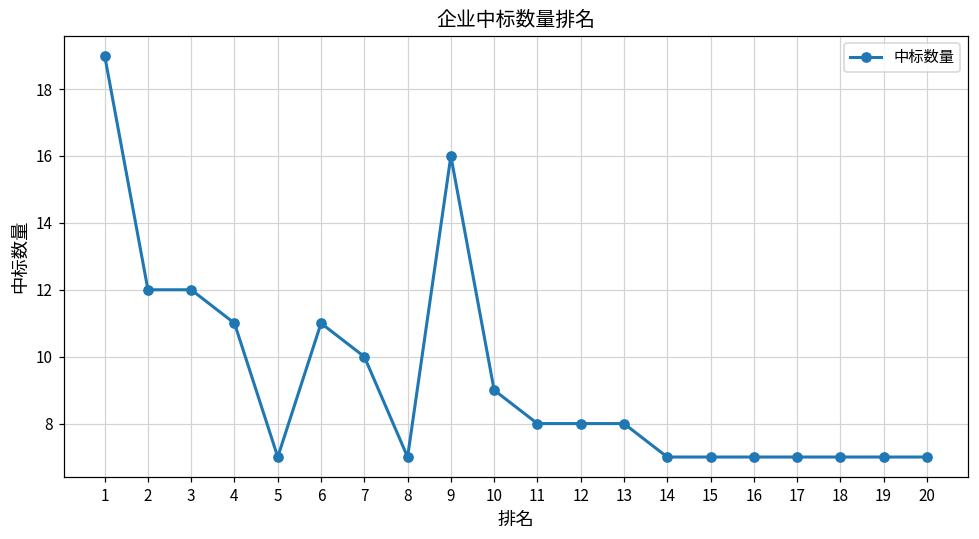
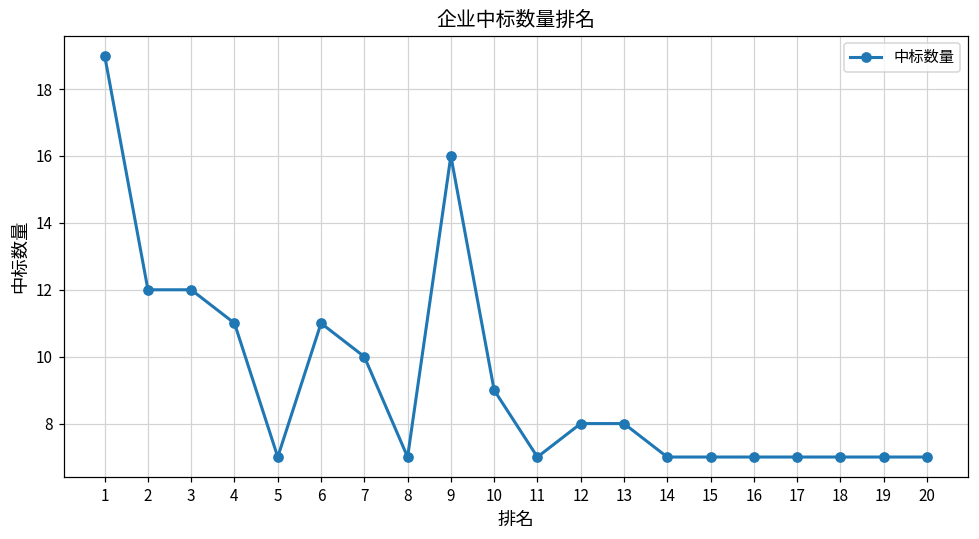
11: 8 -> 7
